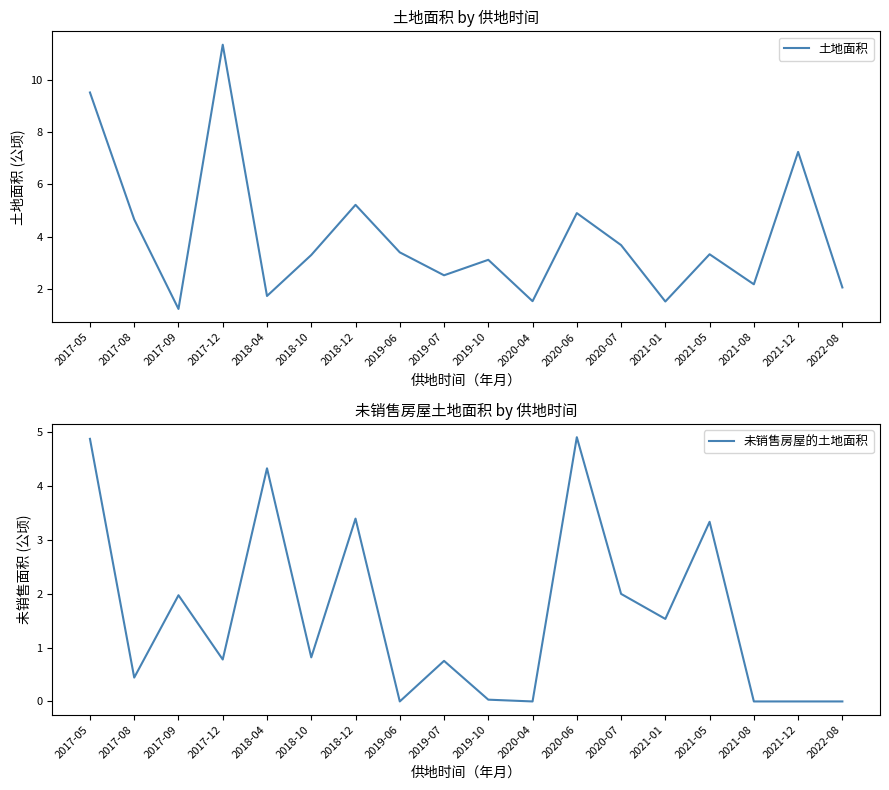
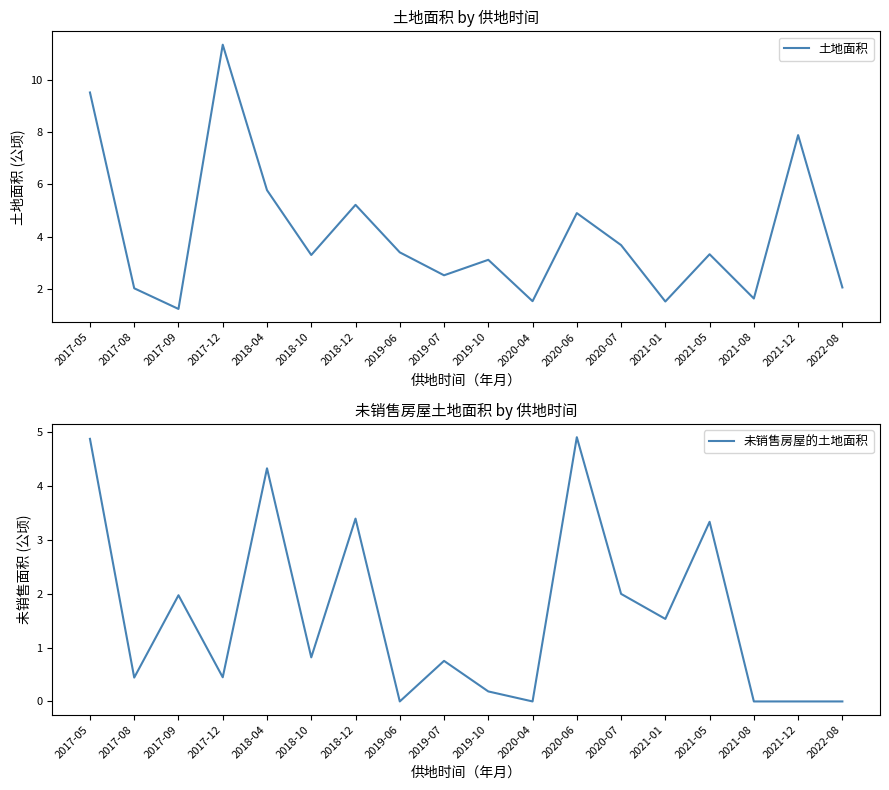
土地面积 by 供地时间, 2017-08: 4.7 -> 2.0
土地面积 by 供地时间, 2018-04: 1.7 -> 5.8
土地面积 by 供地时间, 2021-08: 2.2 -> 1.6
土地面积 by 供地时间, 2021-12: 7.2 -> 7.9
未销售房屋土地面积 by 供地时间, 2017-12: 0.8 -> 0.4
未销售房屋土地面积 by 供地时间, 2019-10: 0.0 -> 0.2
